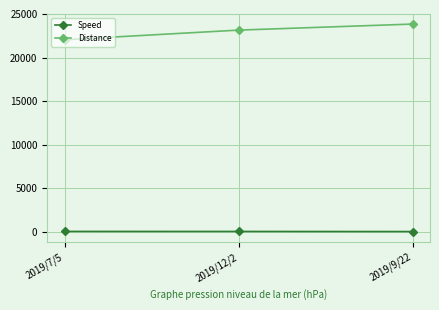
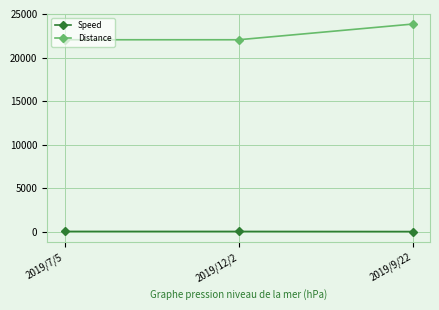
Distance, 2019/12/2: 23000 -> 22000
